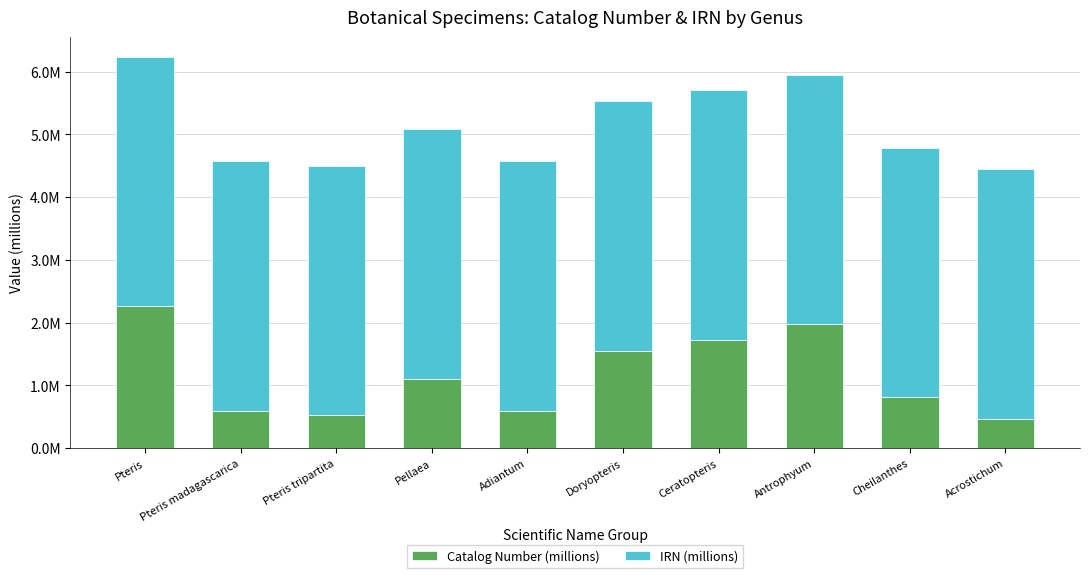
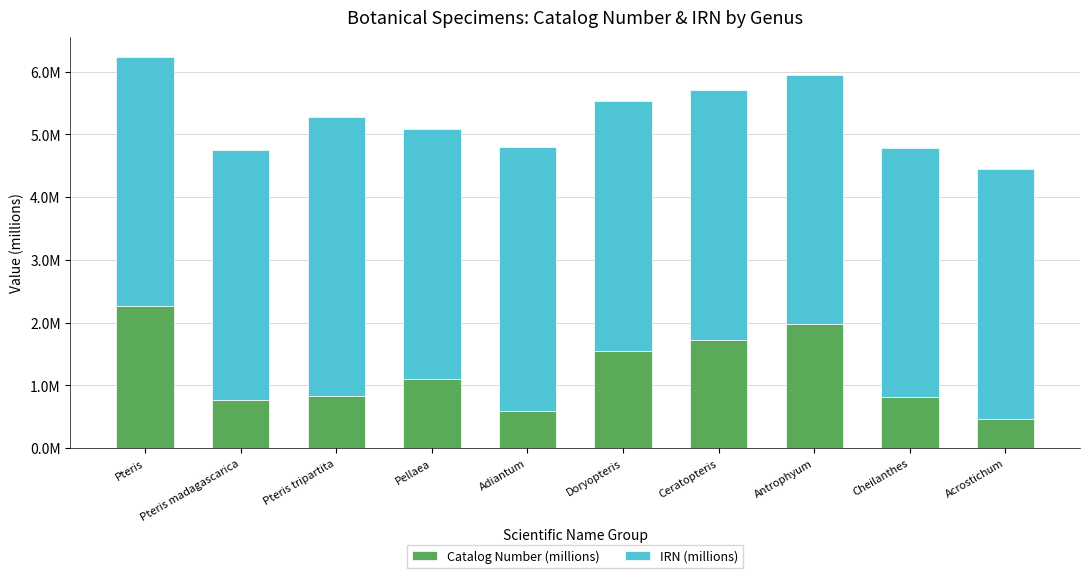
Catalog Number (millions), Pteris madagascarica: 600000 -> 800000
Catalog Number (millions), Pteris tripartita: 500000 -> 800000
IRN (millions), Pteris tripartita: 4000000 -> 4500000
IRN (millions), Adiantum: 4000000 -> 4200000
